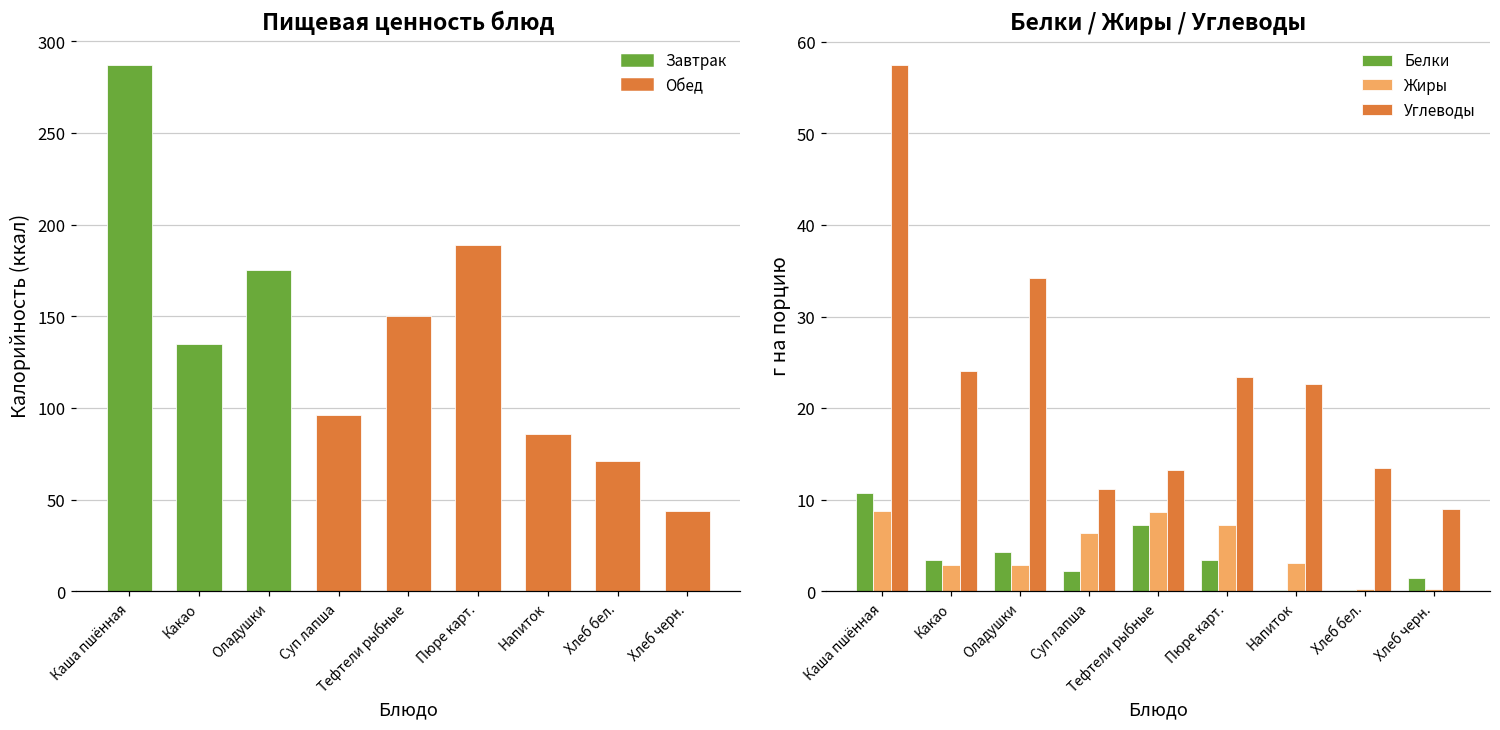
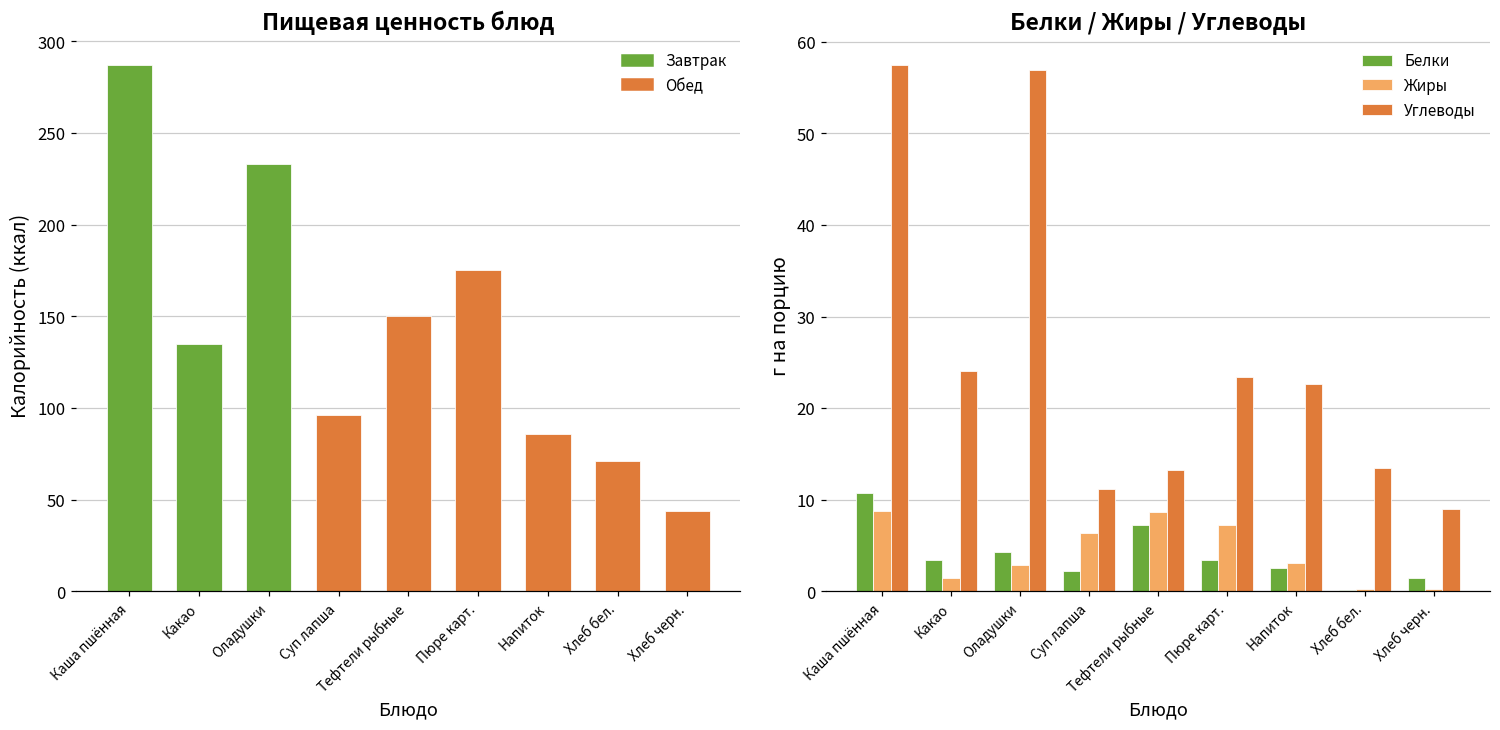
Пищевая ценность блюд, Оладушки: 175 -> 233
Пищевая ценность блюд, Пюре карт.: 189 -> 175
Белки / Жиры / Углеводы, Жиры, Какао: 3 -> 1
Белки / Жиры / Углеводы, Углеводы, Оладушки: 34 -> 57
Белки / Жиры / Углеводы, Белки, Напиток: 0 -> 2
